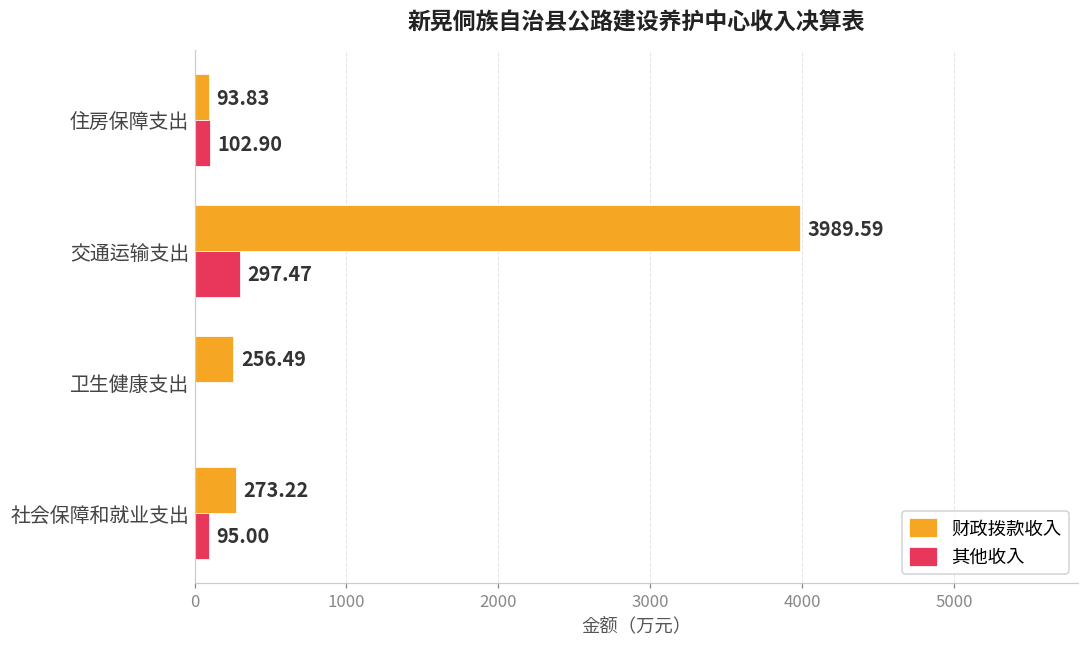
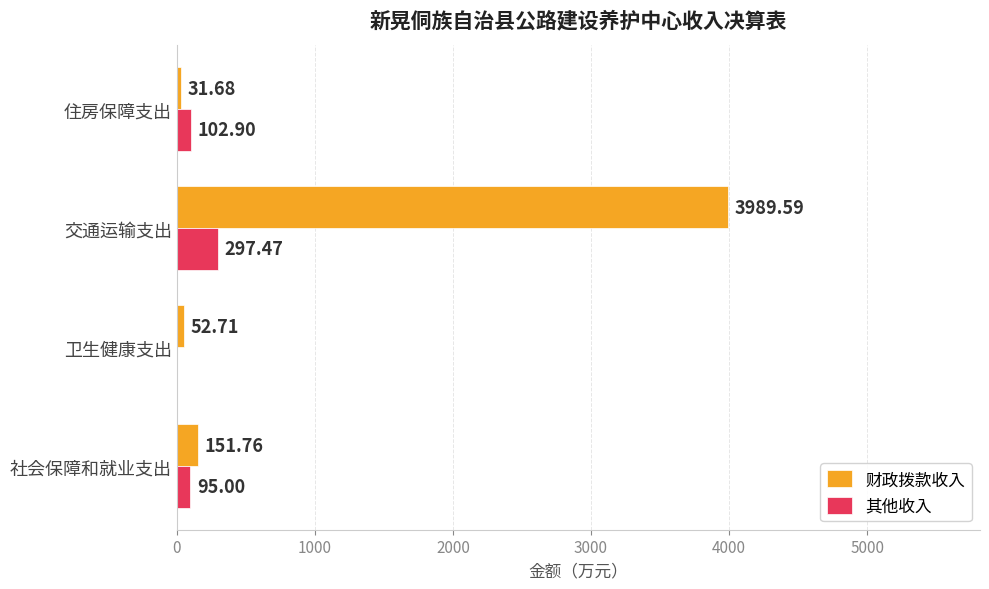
财政拨款收入, 住房保障支出: 93.83 -> 31.68
财政拨款收入, 卫生健康支出: 256.49 -> 52.71
财政拨款收入, 社会保障和就业支出: 273.22 -> 151.76
